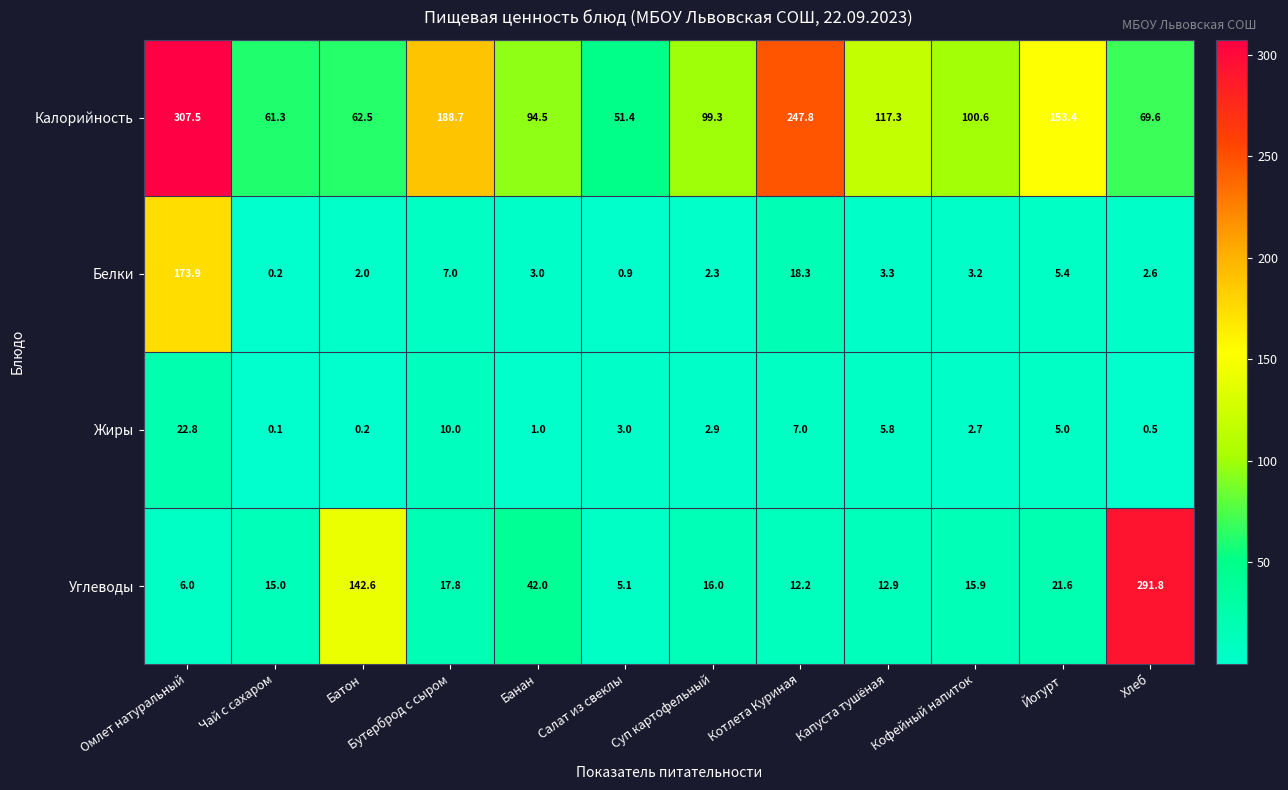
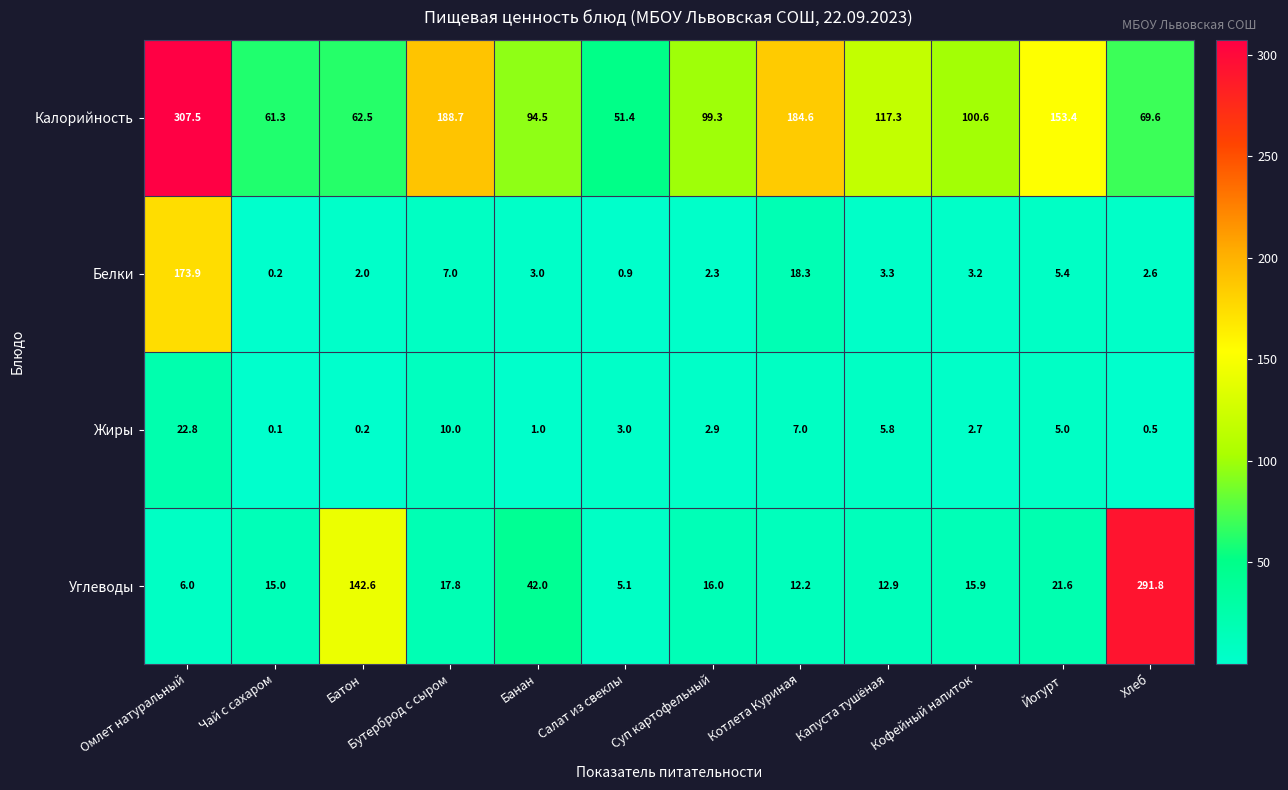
Калорийность, Котлета Куриная: 247.8 -> 184.6
